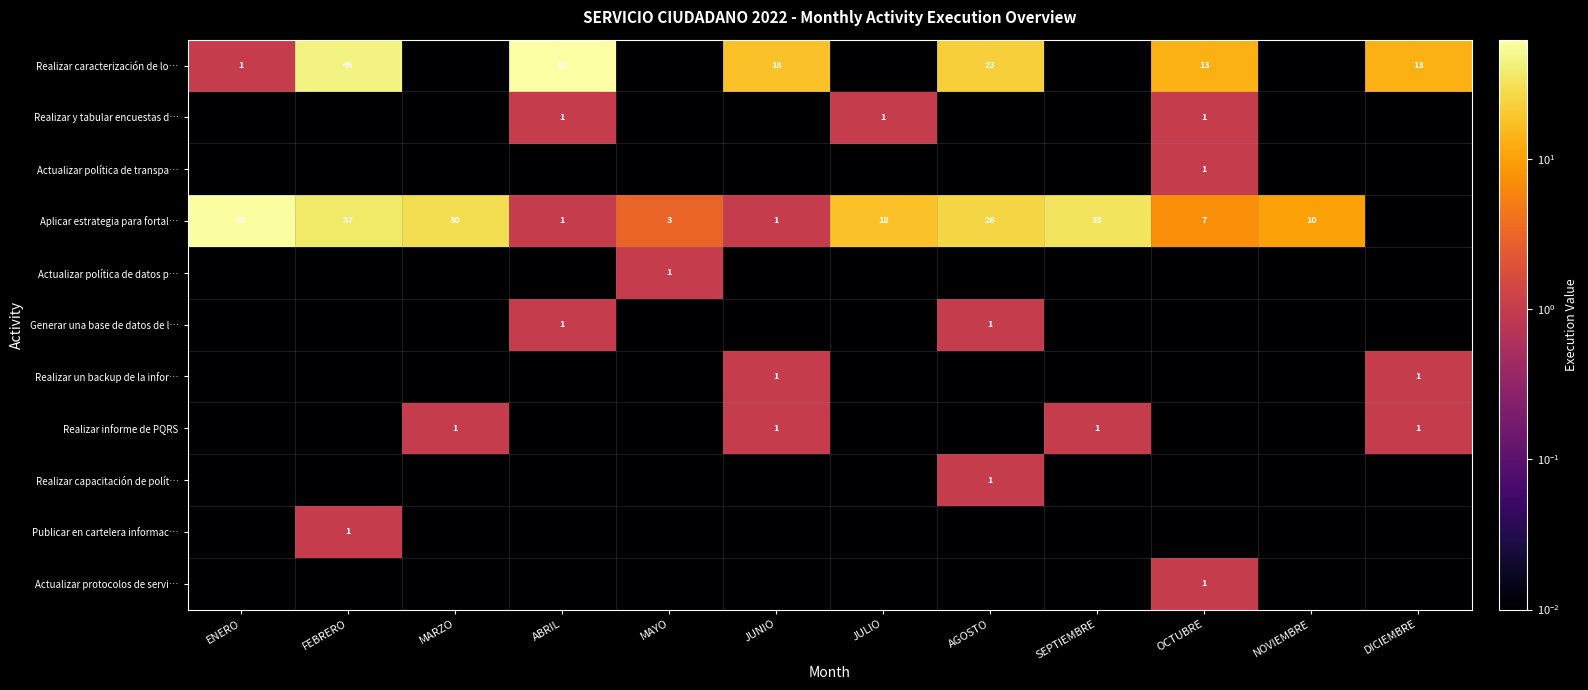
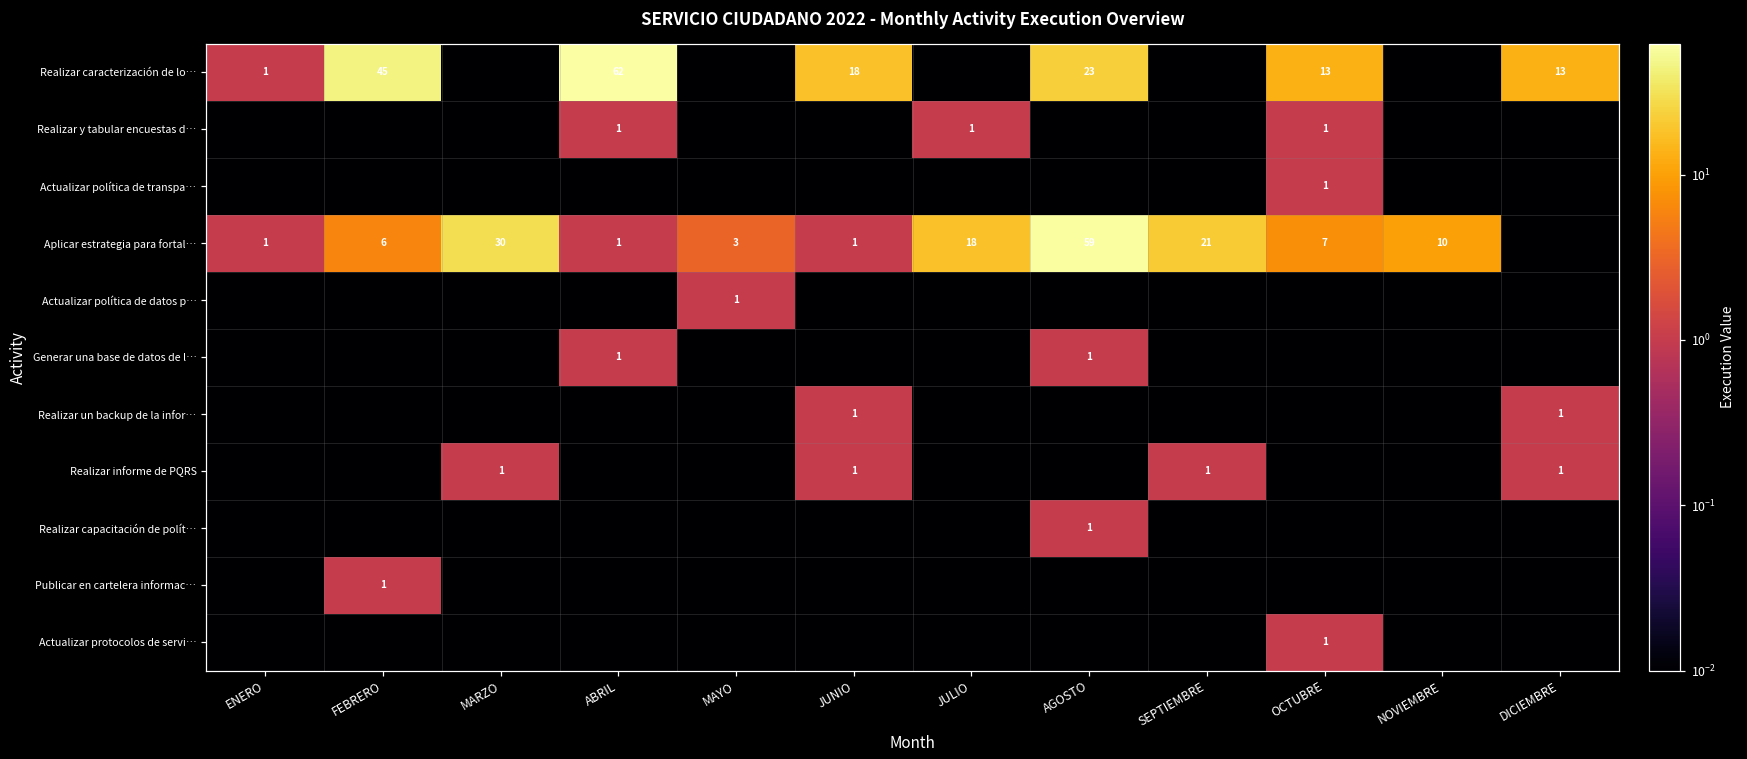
Aplicar estrategia para fortal…, ENERO: 58 -> 1
Aplicar estrategia para fortal…, FEBRERO: 37 -> 6
Aplicar estrategia para fortal…, AGOSTO: 26 -> 59
Aplicar estrategia para fortal…, SEPTIEMBRE: 33 -> 21
